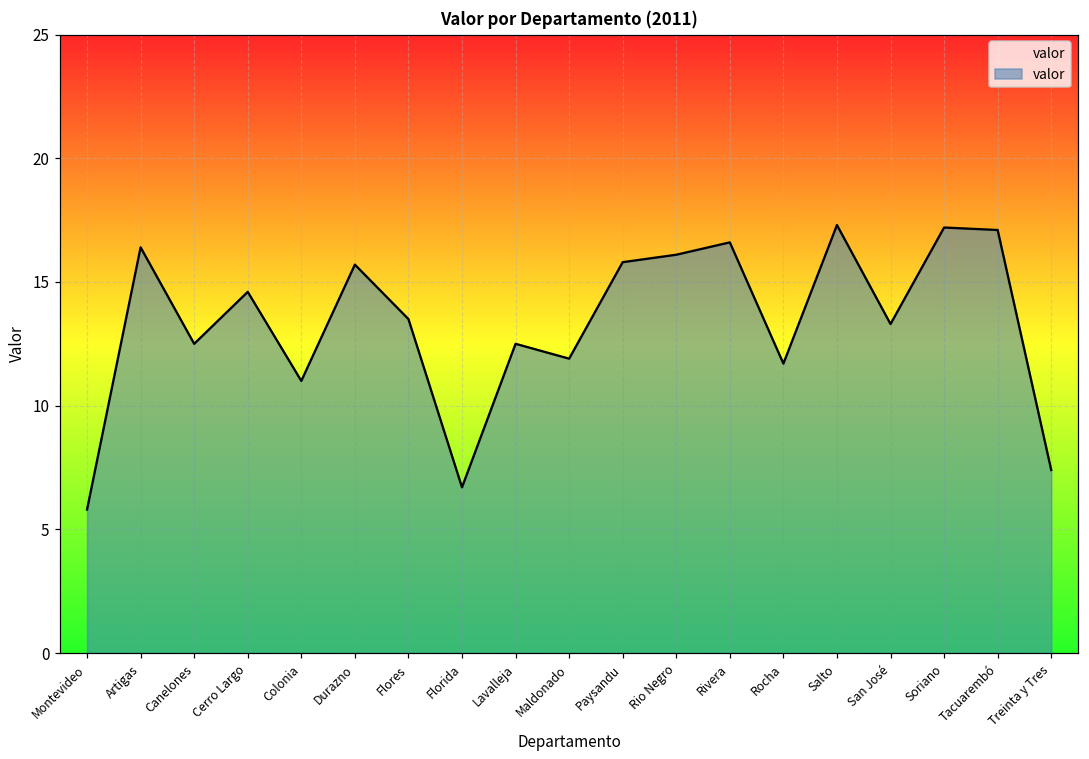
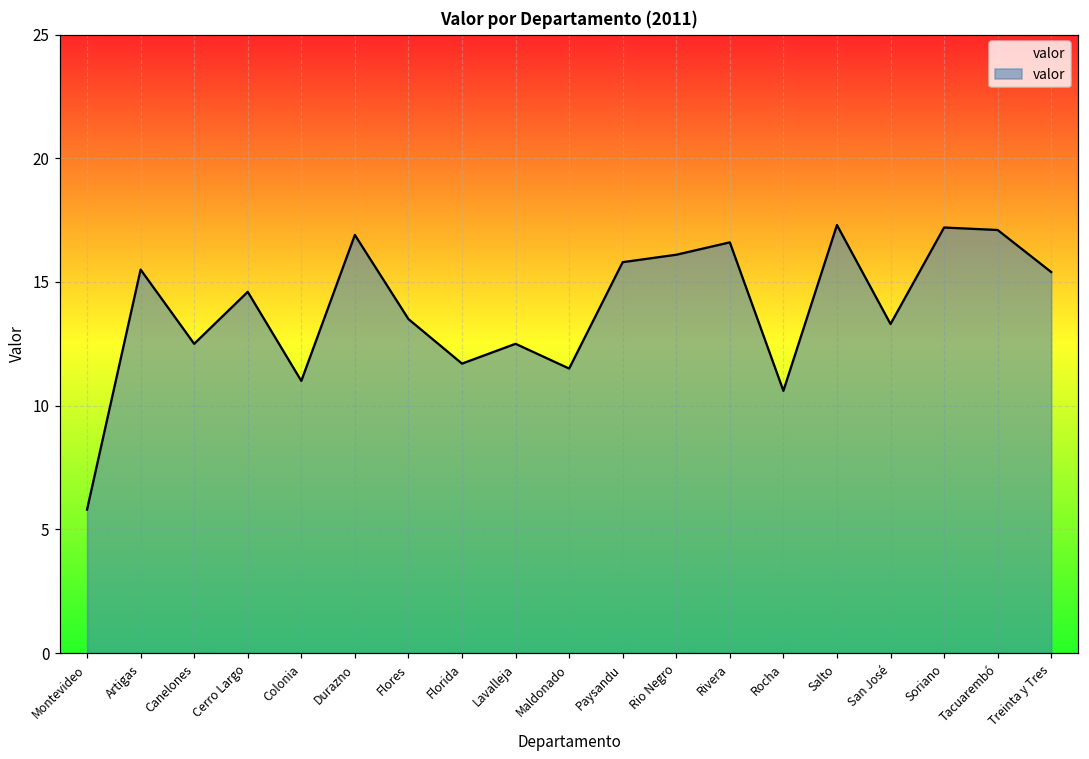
Artigas: 16.4 -> 15.5
Durazno: 15.7 -> 16.9
Florida: 6.7 -> 11.7
Maldonado: 11.9 -> 11.5
Rocha: 11.7 -> 10.6
Treinta y Tres: 7.4 -> 15.4
